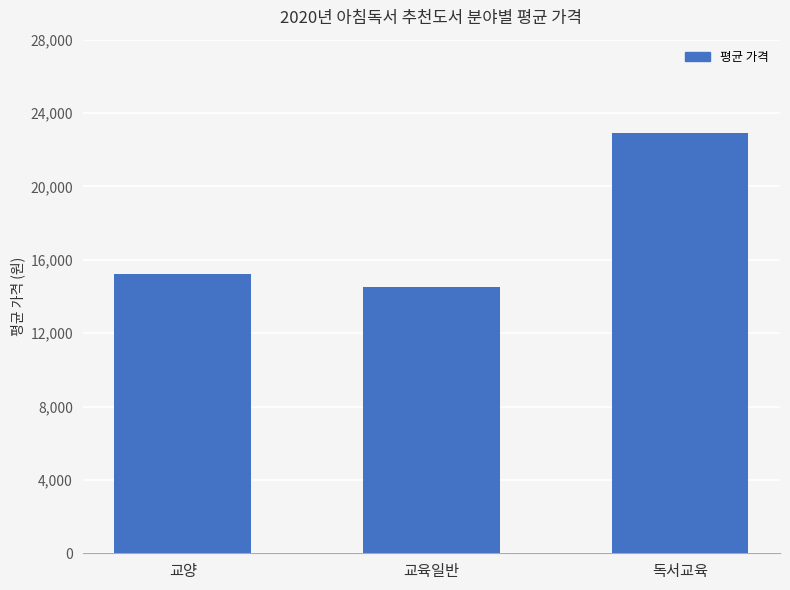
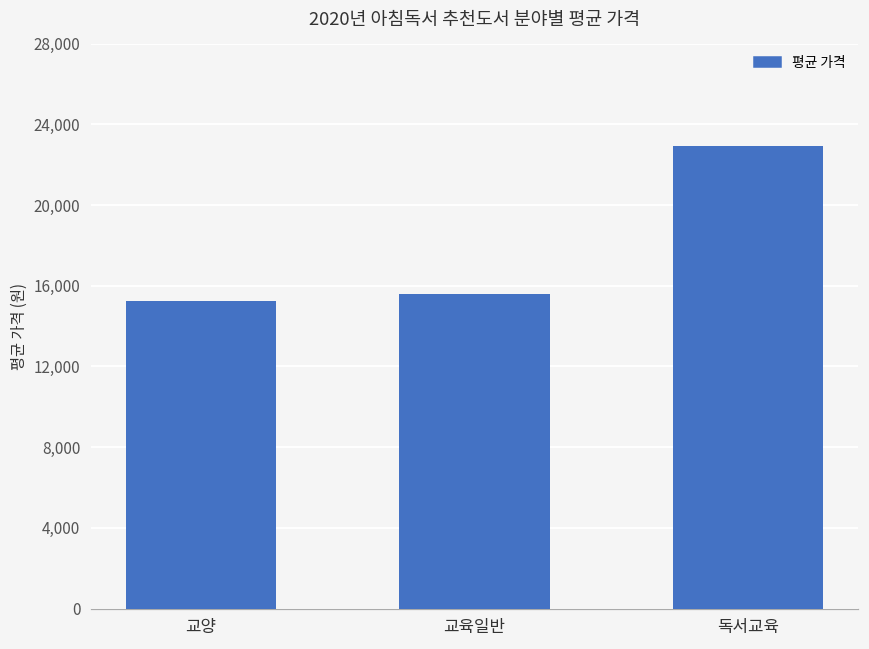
교육일반: 14,500 -> 15,600
